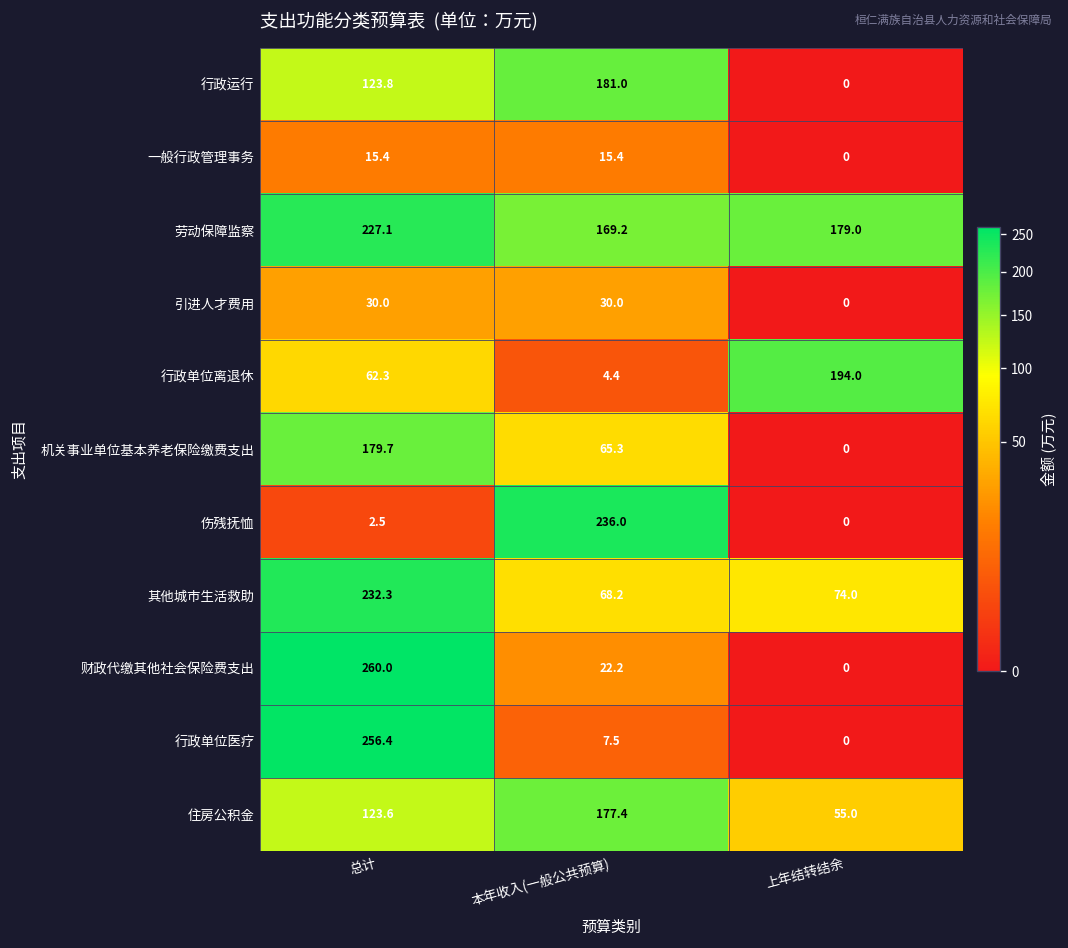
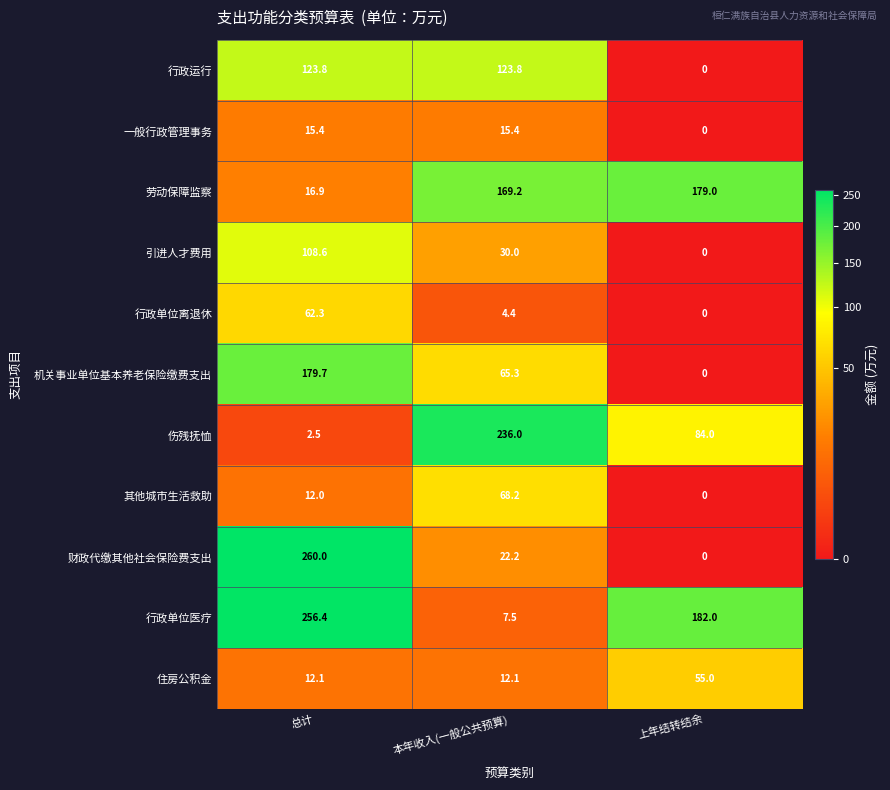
行政运行, 本年收入(一般公共预算): 181.0 -> 123.8
劳动保障监察, 总计: 227.1 -> 16.9
引进人才费用, 总计: 30.0 -> 108.6
行政单位离退休, 上年结转结余: 194.0 -> 0
伤残抚恤, 上年结转结余: 0 -> 84.0
其他城市生活救助, 总计: 232.3 -> 12.0
其他城市生活救助, 上年结转结余: 74.0 -> 0
行政单位医疗, 上年结转结余: 0 -> 182.0
住房公积金, 总计: 123.6 -> 12.1
住房公积金, 本年收入(一般公共预算): 177.4 -> 12.1
